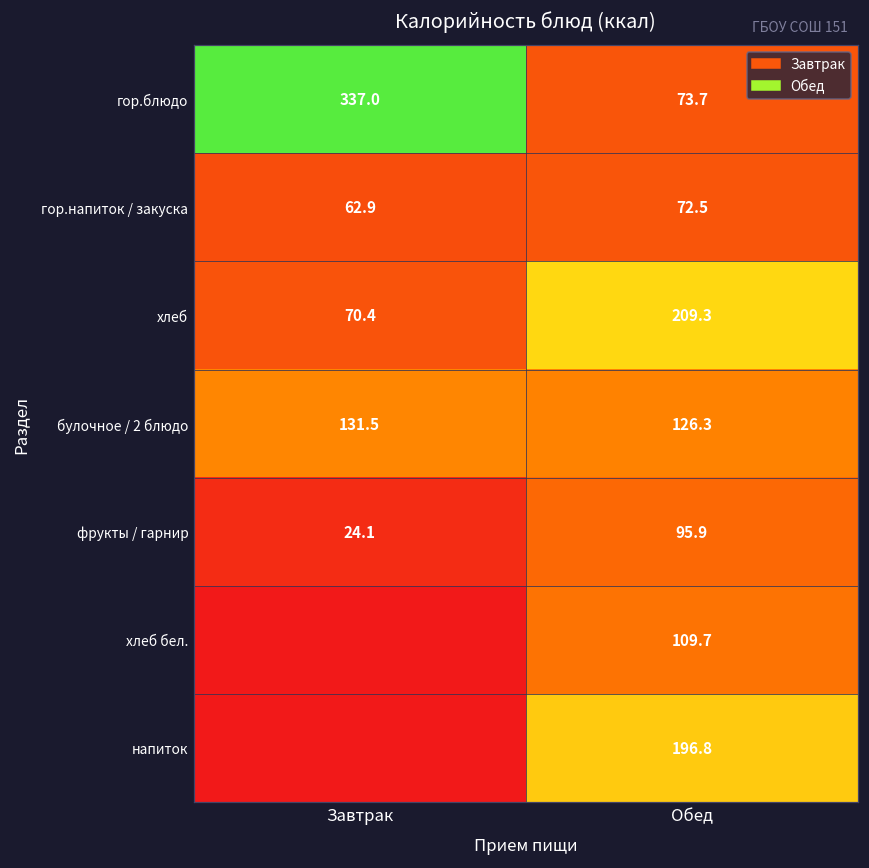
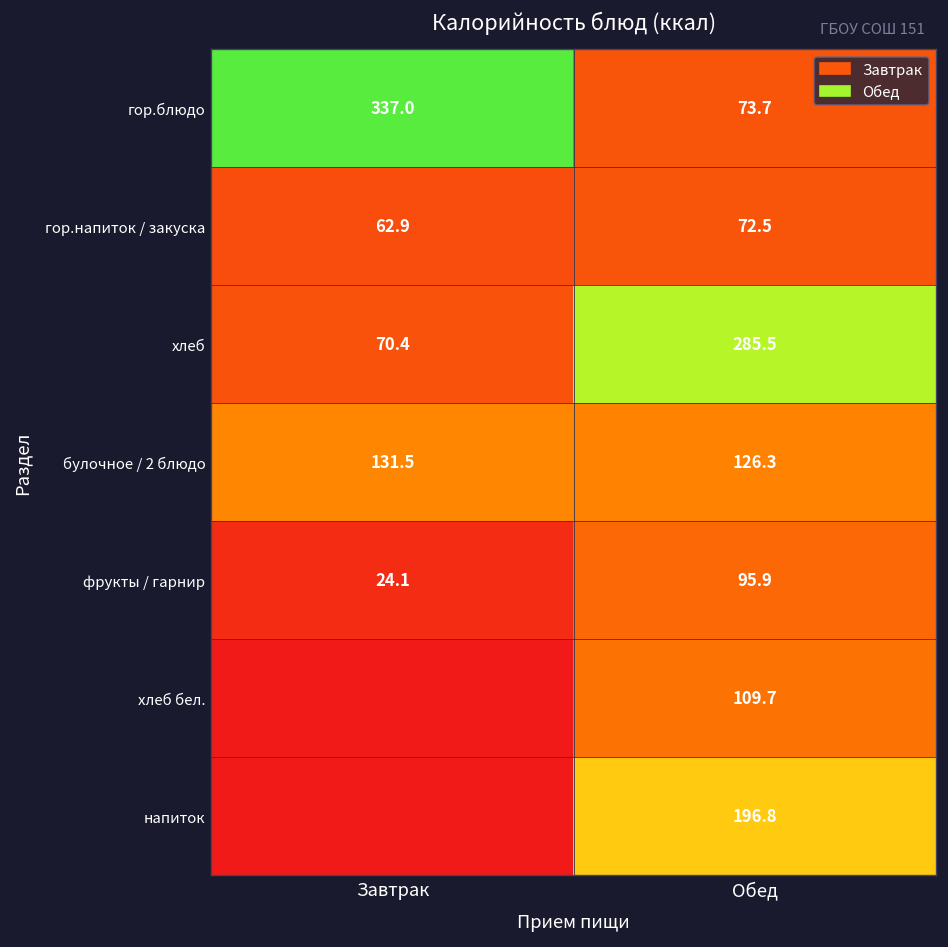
хлеб, Обед: 209.3 -> 285.5
